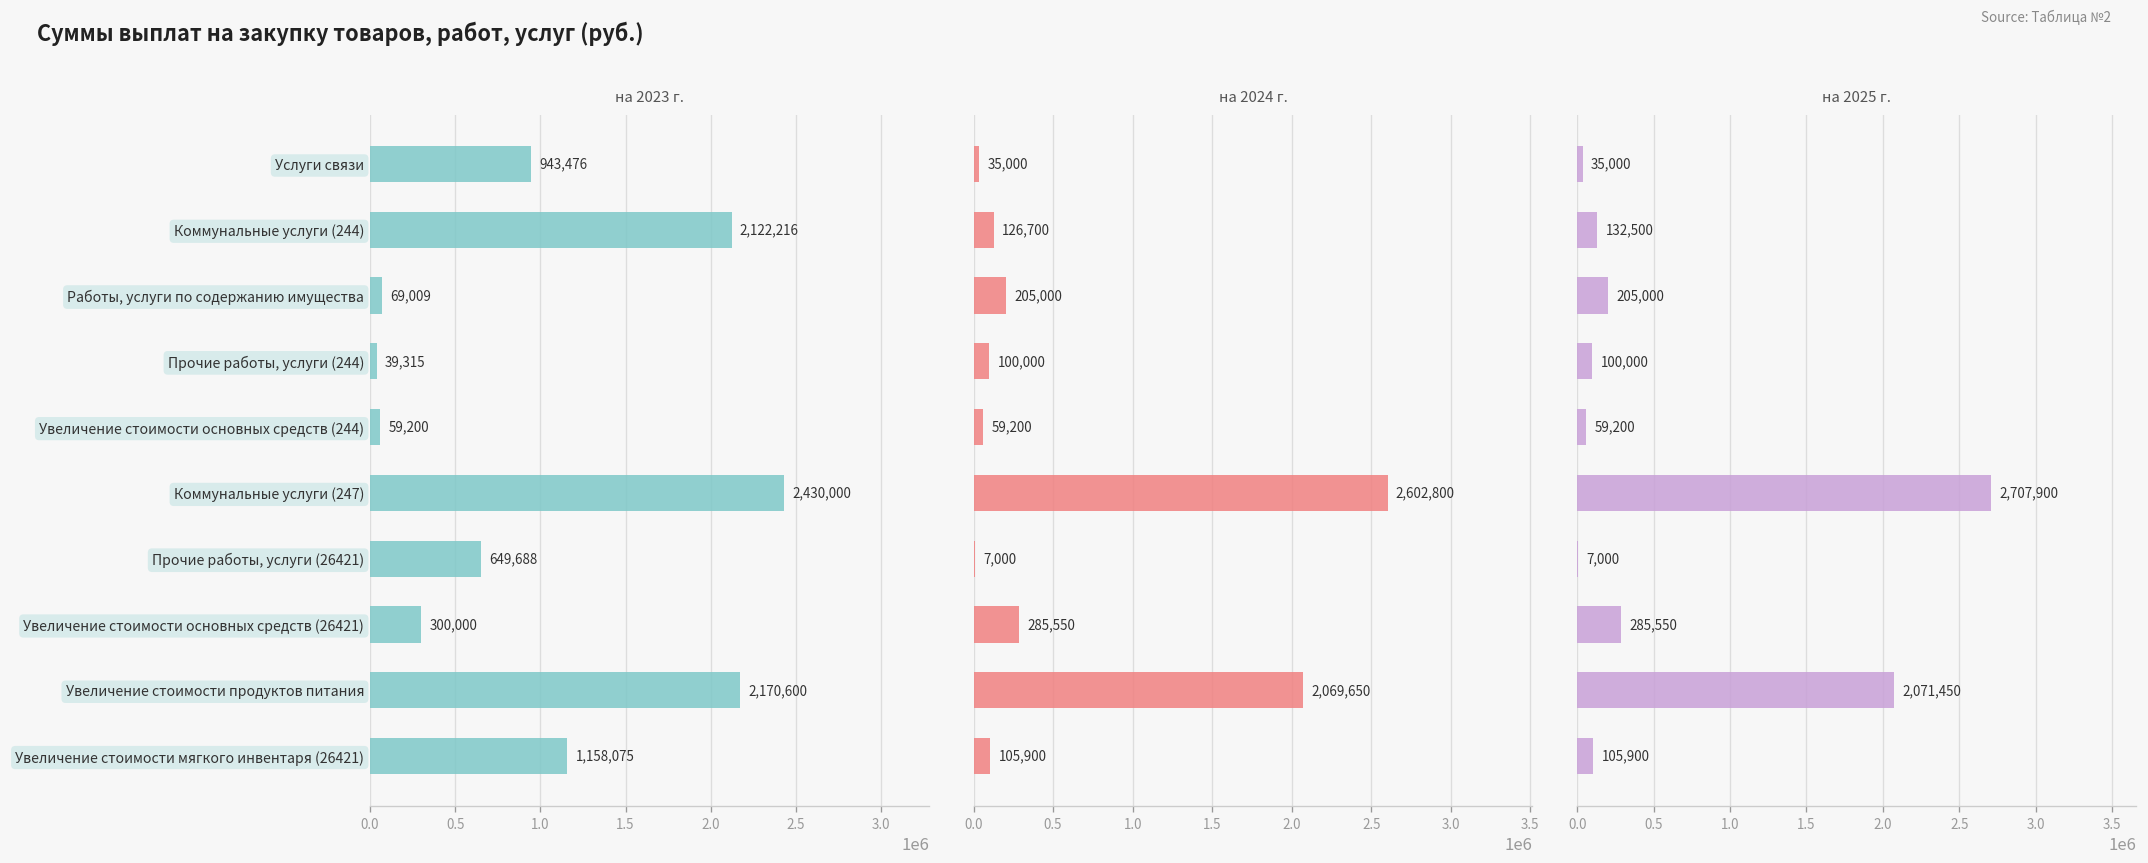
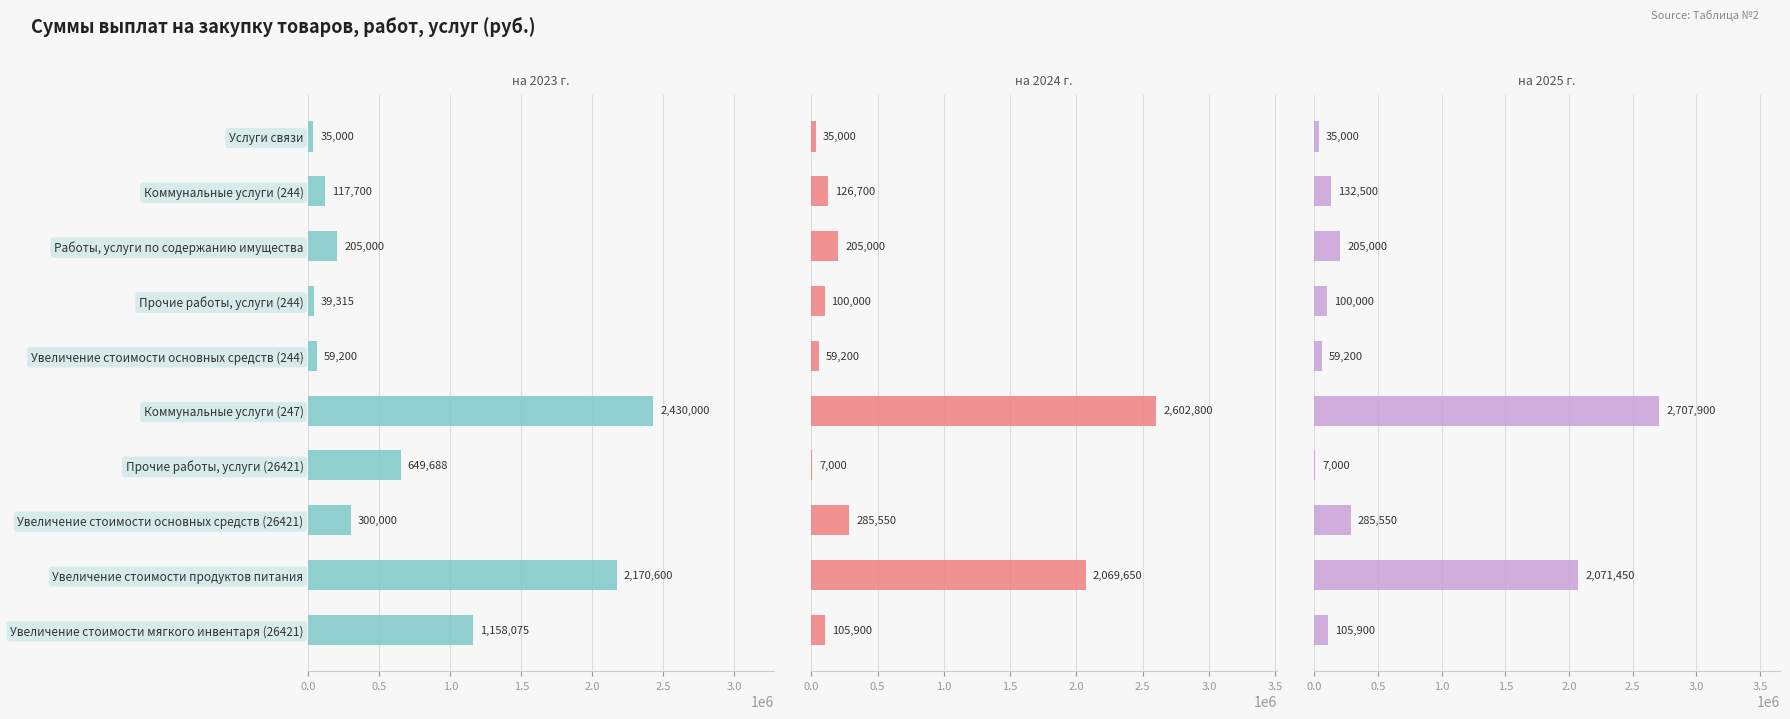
на 2023 г., Услуги связи: 943,476 -> 35,000
на 2023 г., Коммунальные услуги (244): 2,122,216 -> 117,700
на 2023 г., Работы, услуги по содержанию имущества: 69,009 -> 205,000
